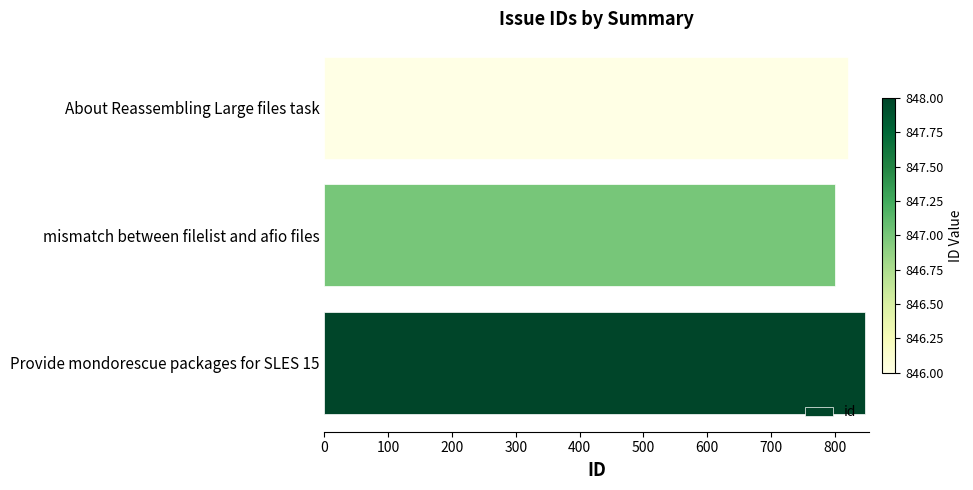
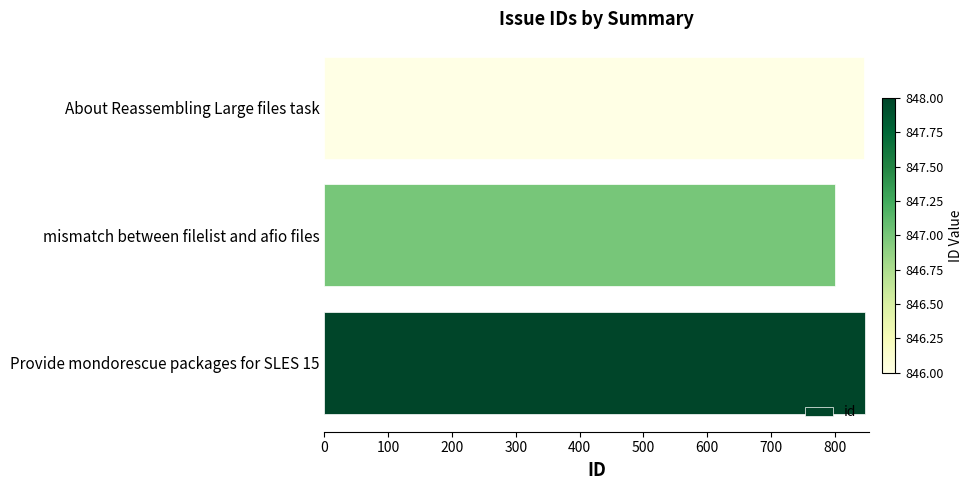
About Reassembling Large files task: 820 -> 850
